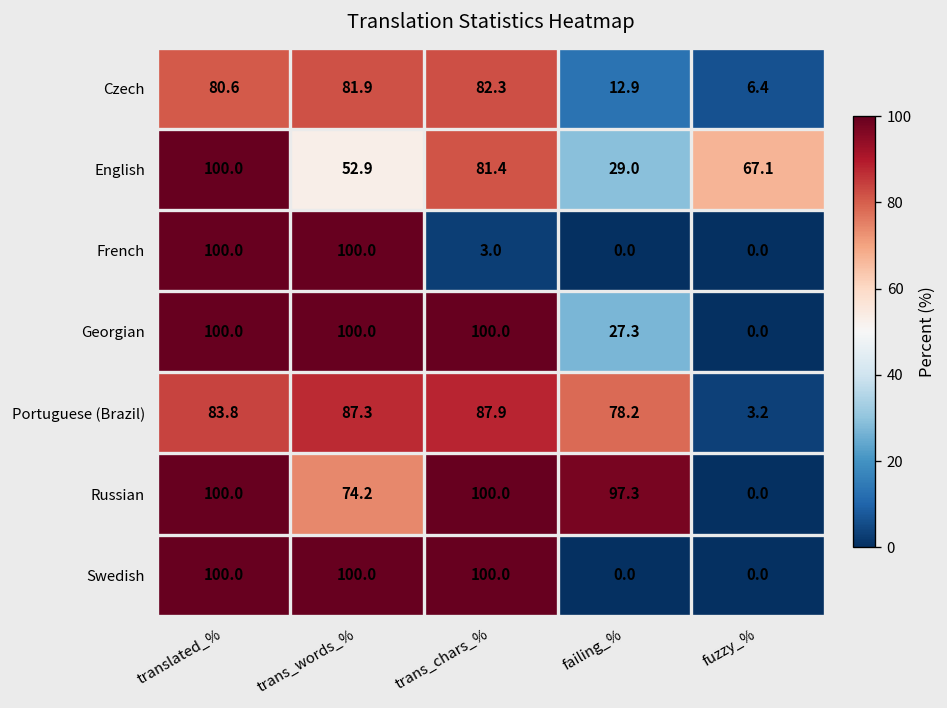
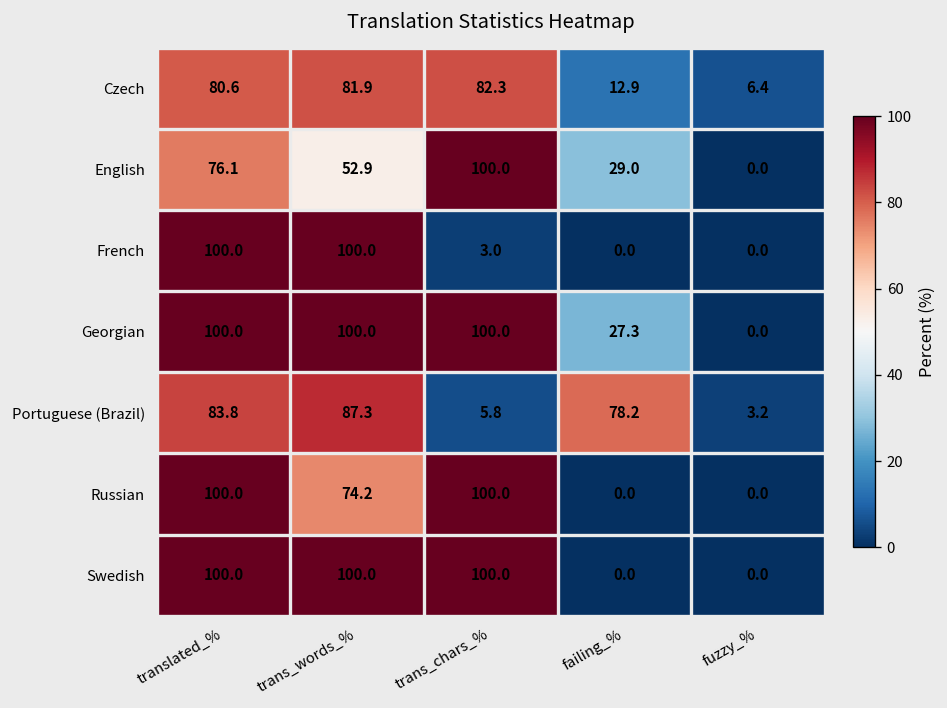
English, translated_%: 100.0 -> 76.1
English, trans_chars_%: 81.4 -> 100.0
English, fuzzy_%: 67.1 -> 0.0
Portuguese (Brazil), trans_chars_%: 87.9 -> 5.8
Russian, failing_%: 97.3 -> 0.0
